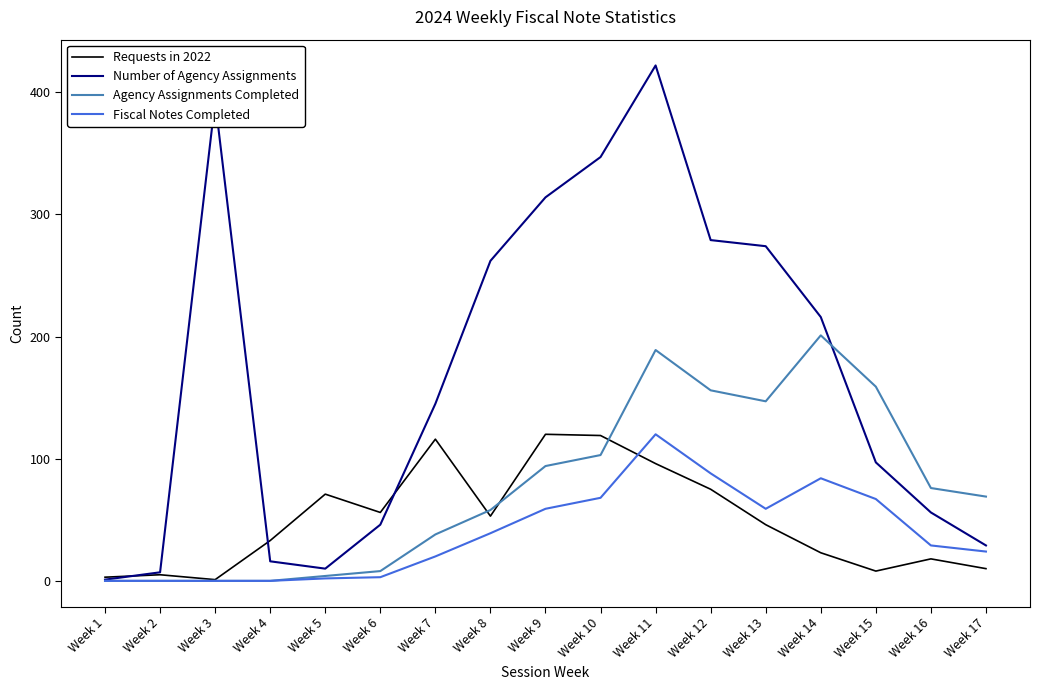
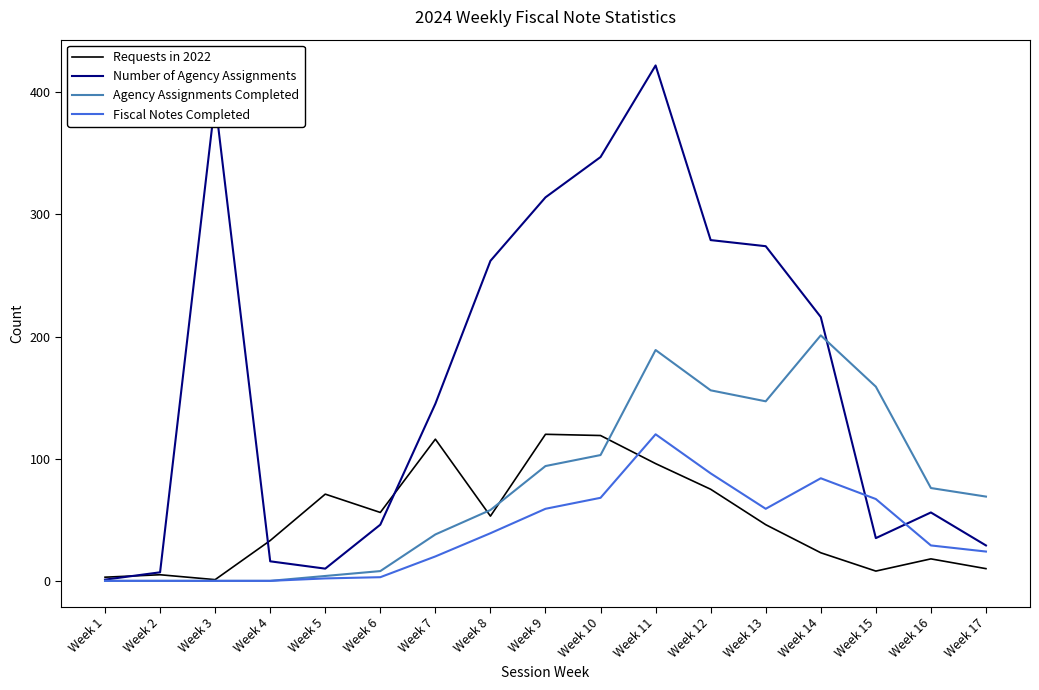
Number of Agency Assignments, Week 15: 97 -> 35
